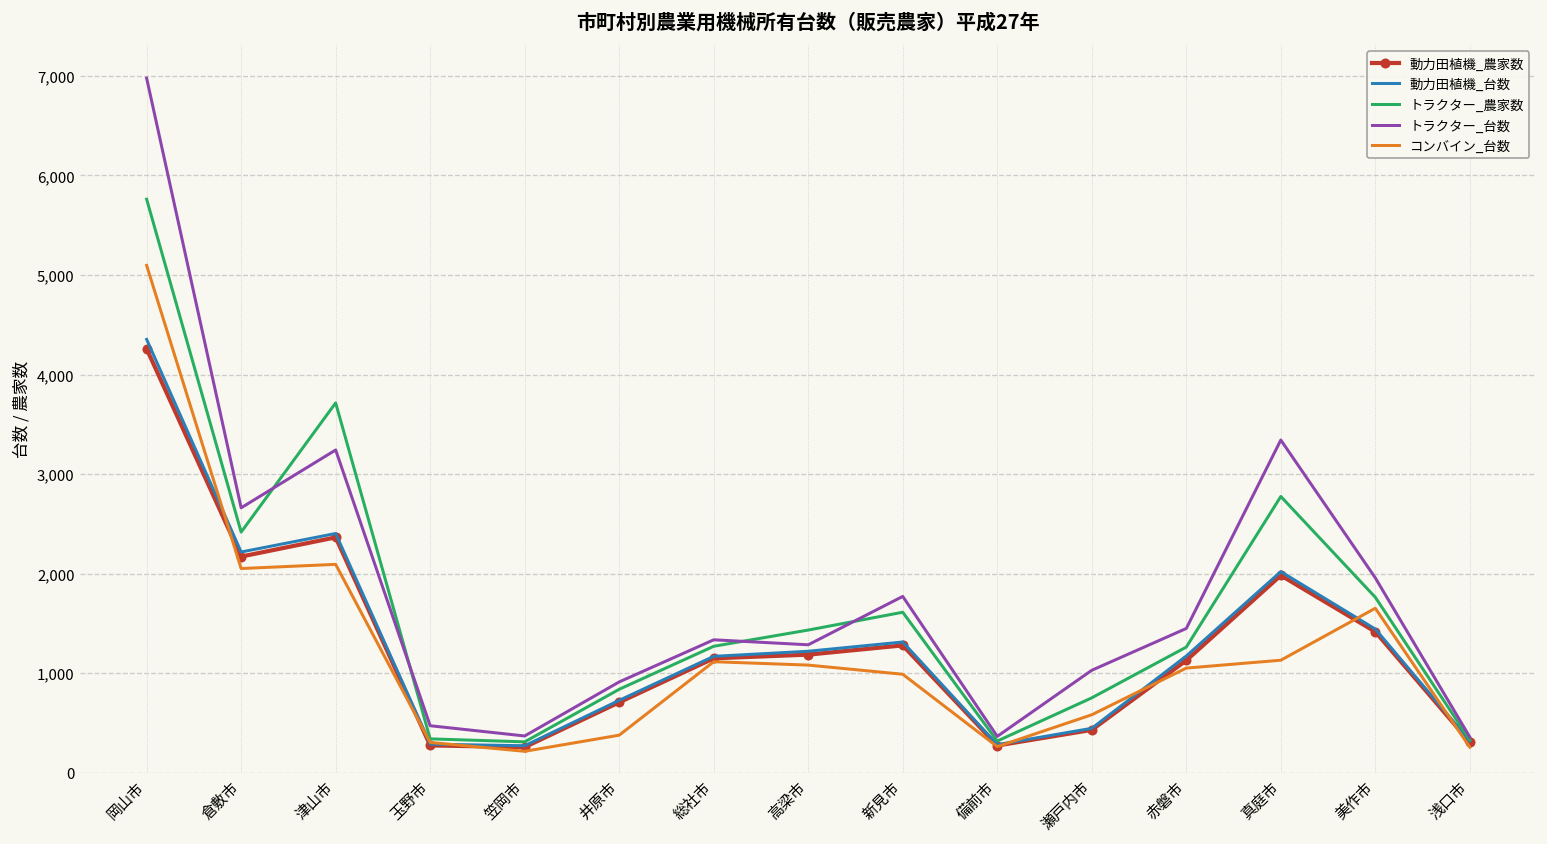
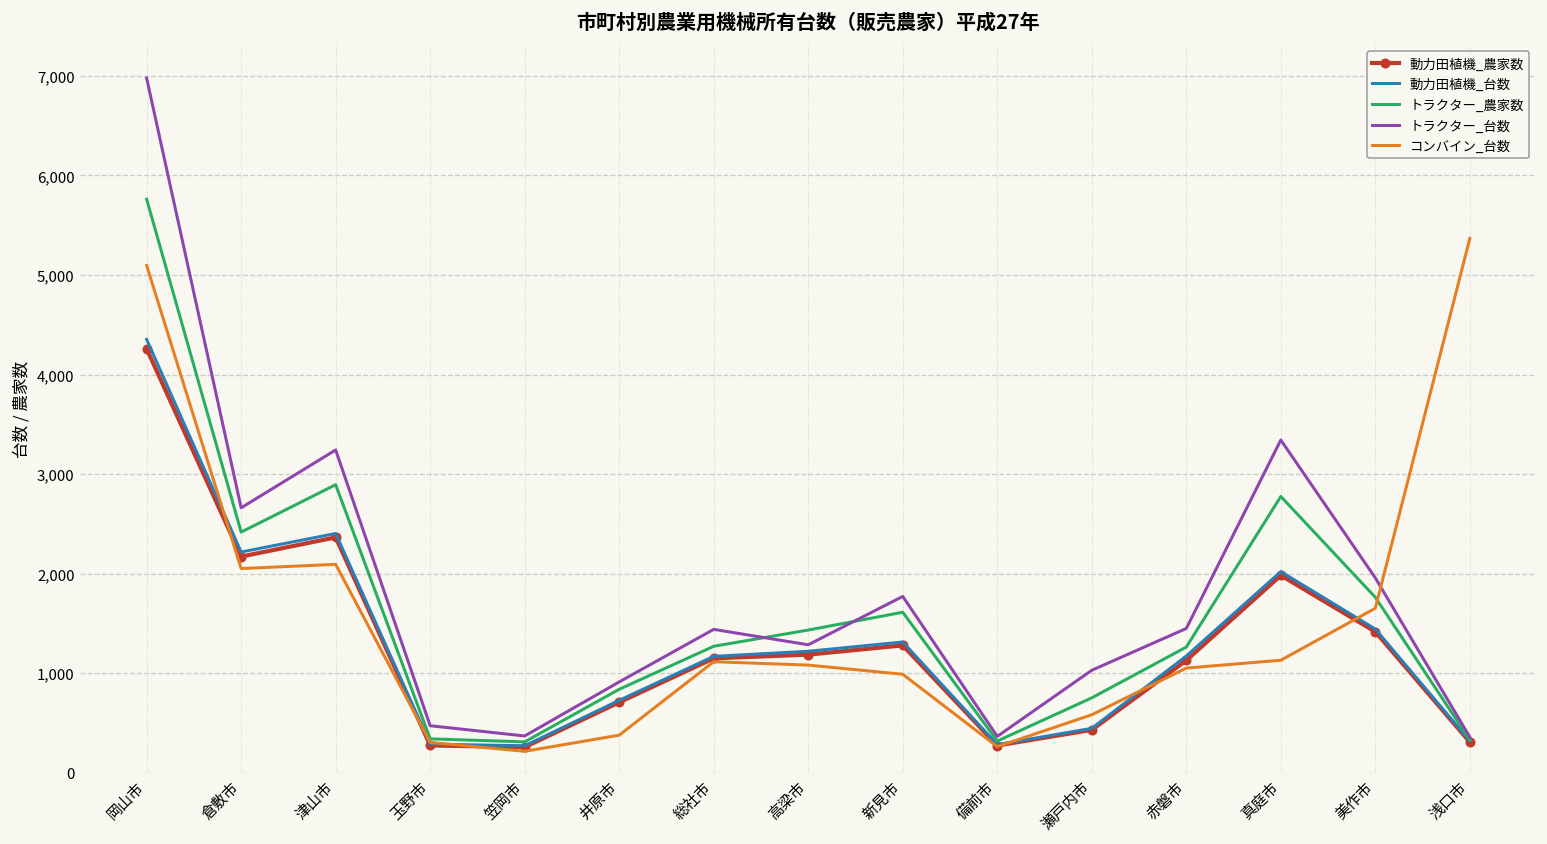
トラクター_農家数, 津山市: 3,700 -> 2,900
トラクター_台数, 総社市: 1,300 -> 1,400
コンバイン_台数, 浅口市: 300 -> 5,400
